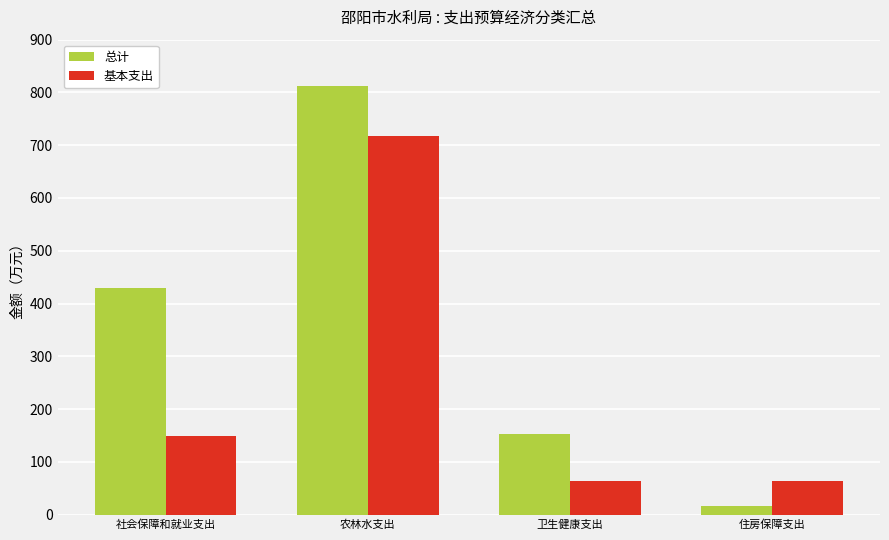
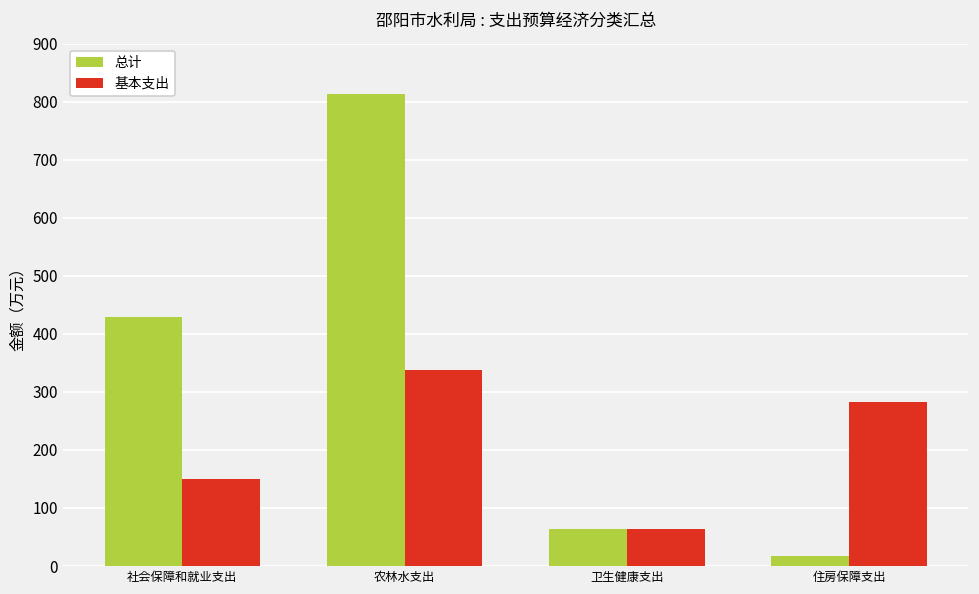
基本支出, 农林水支出: 720 -> 340
总计, 卫生健康支出: 150 -> 60
基本支出, 住房保障支出: 60 -> 280
